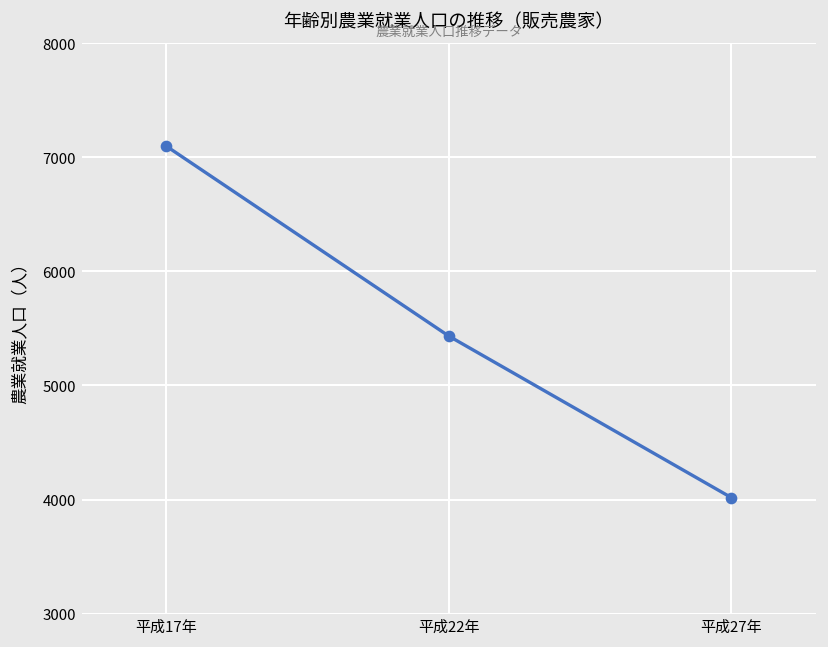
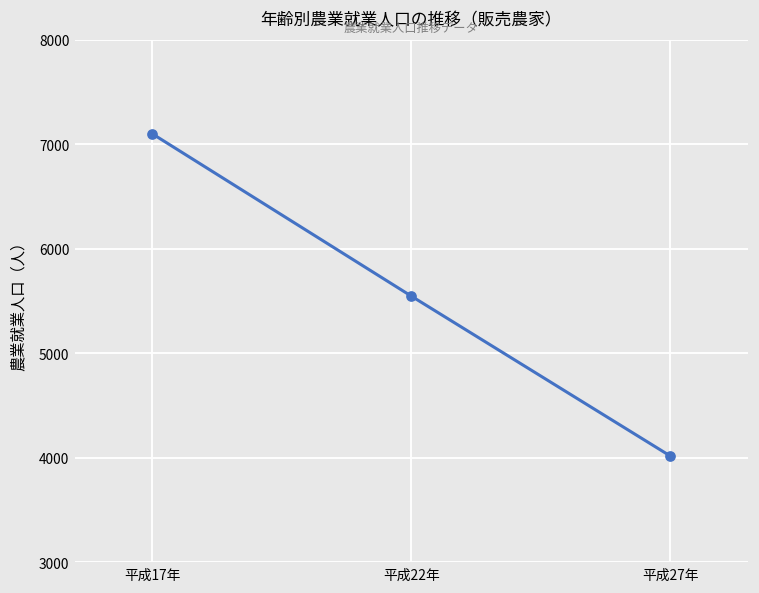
平成22年: 5400 -> 5500
